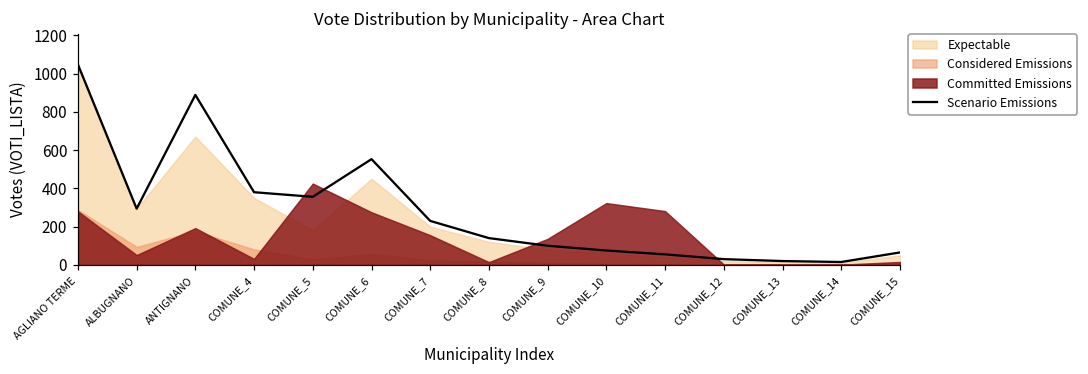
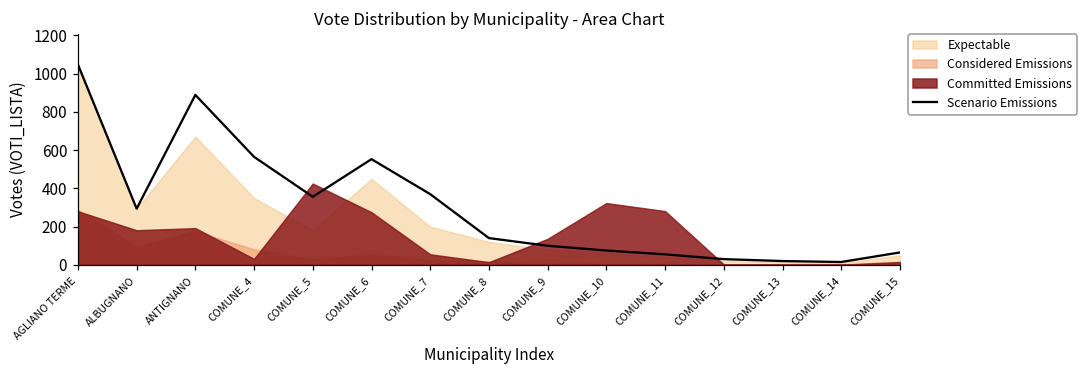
Committed Emissions, ALBUGNANO: 50 -> 180
Scenario Emissions, COMUNE_4: 380 -> 570
Scenario Emissions, COMUNE_7: 230 -> 370
Committed Emissions, COMUNE_7: 160 -> 60
